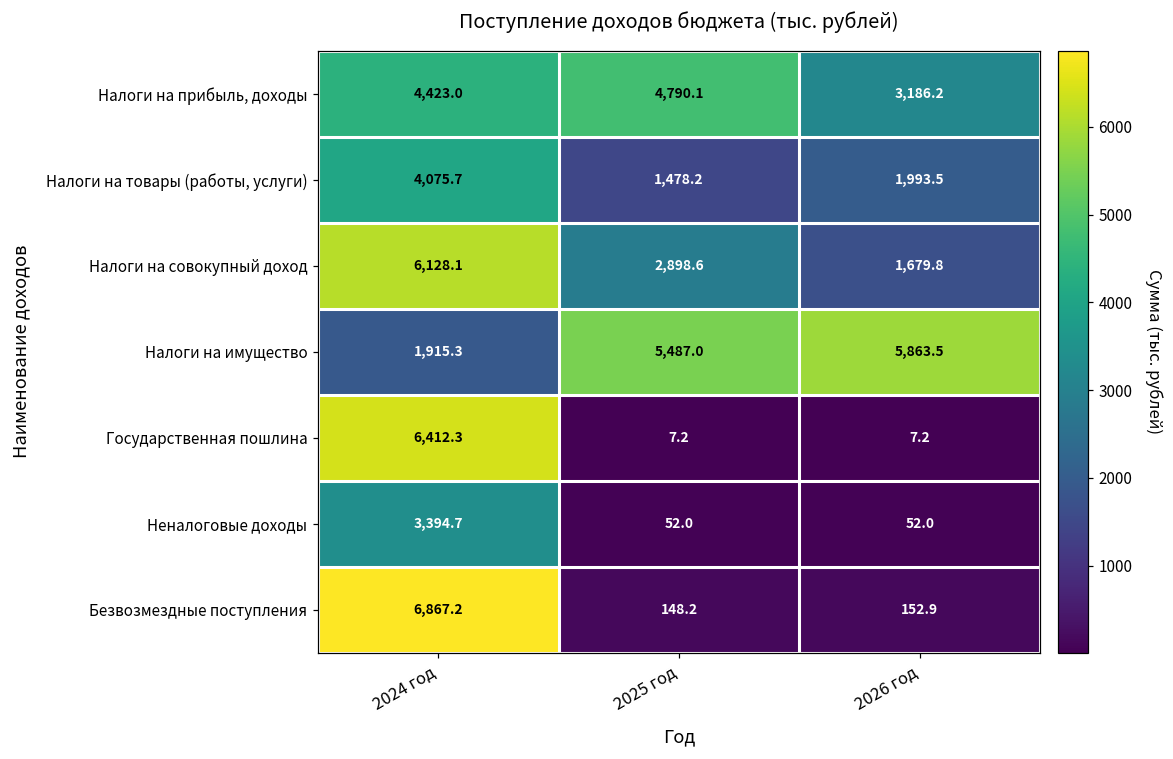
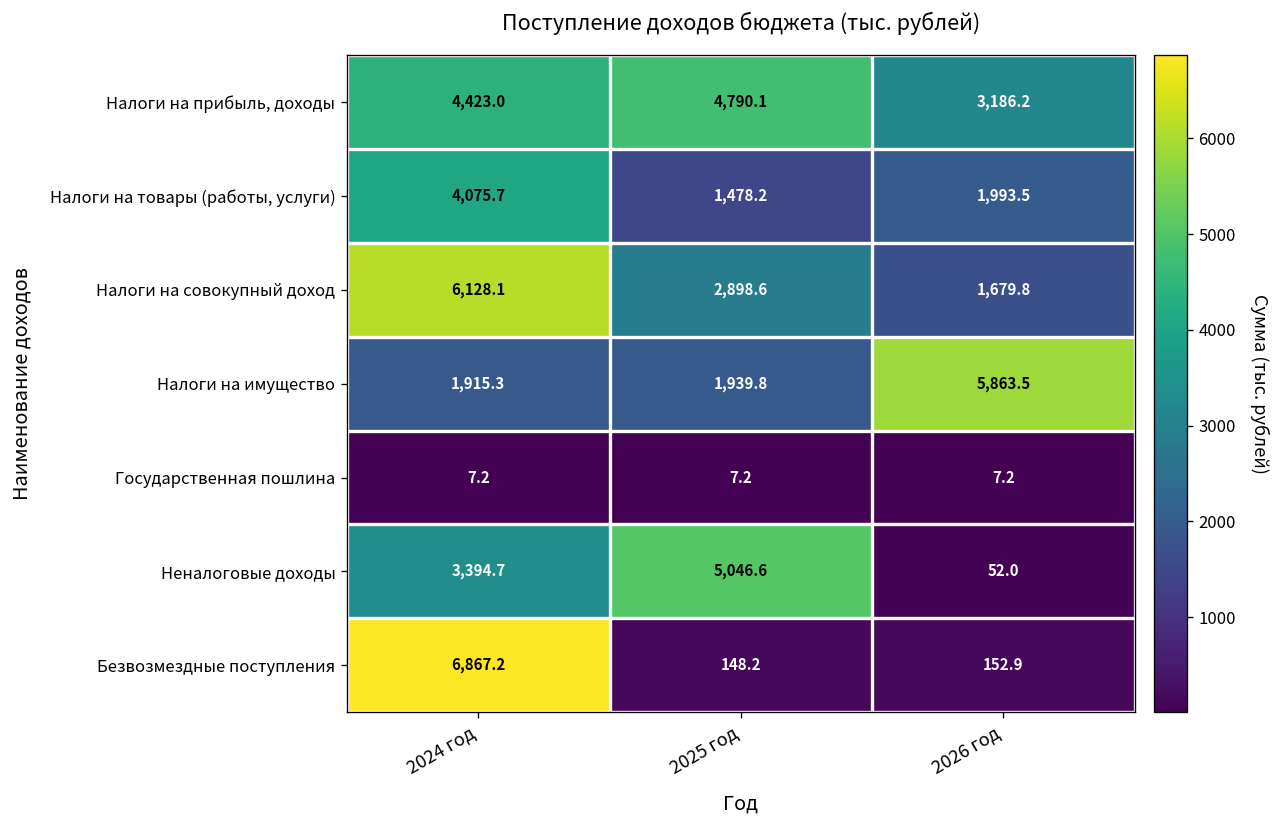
Налоги на имущество, 2025 год: 5,487.0 -> 1,939.8
Государственная пошлина, 2024 год: 6,412.3 -> 7.2
Неналоговые доходы, 2025 год: 52.0 -> 5,046.6
